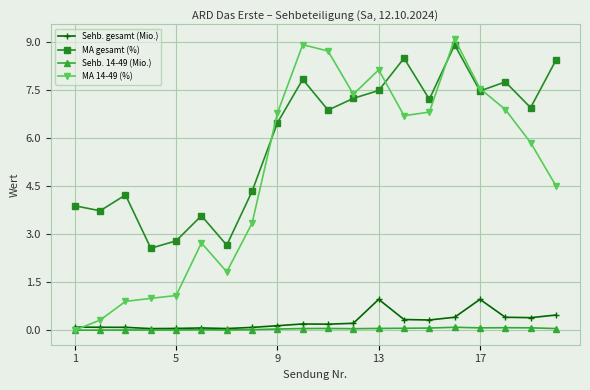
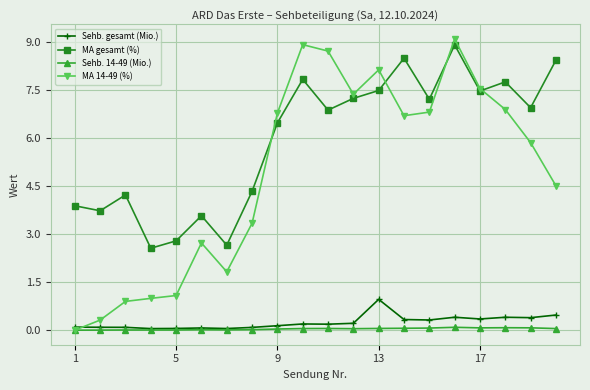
Sehb. gesamt (Mio.), 17: 1.0 -> 0.4
